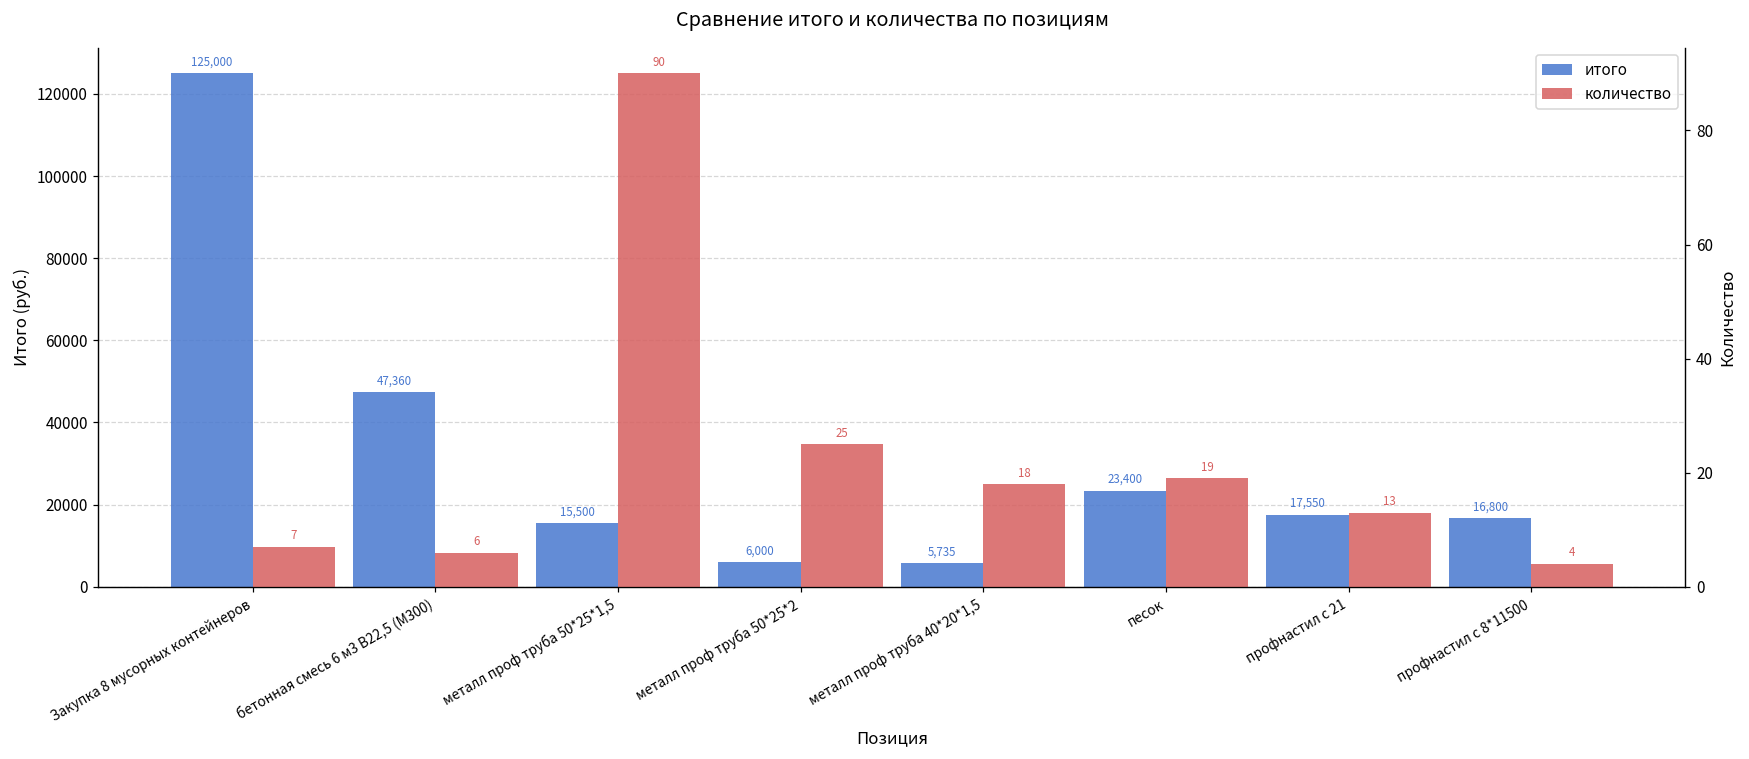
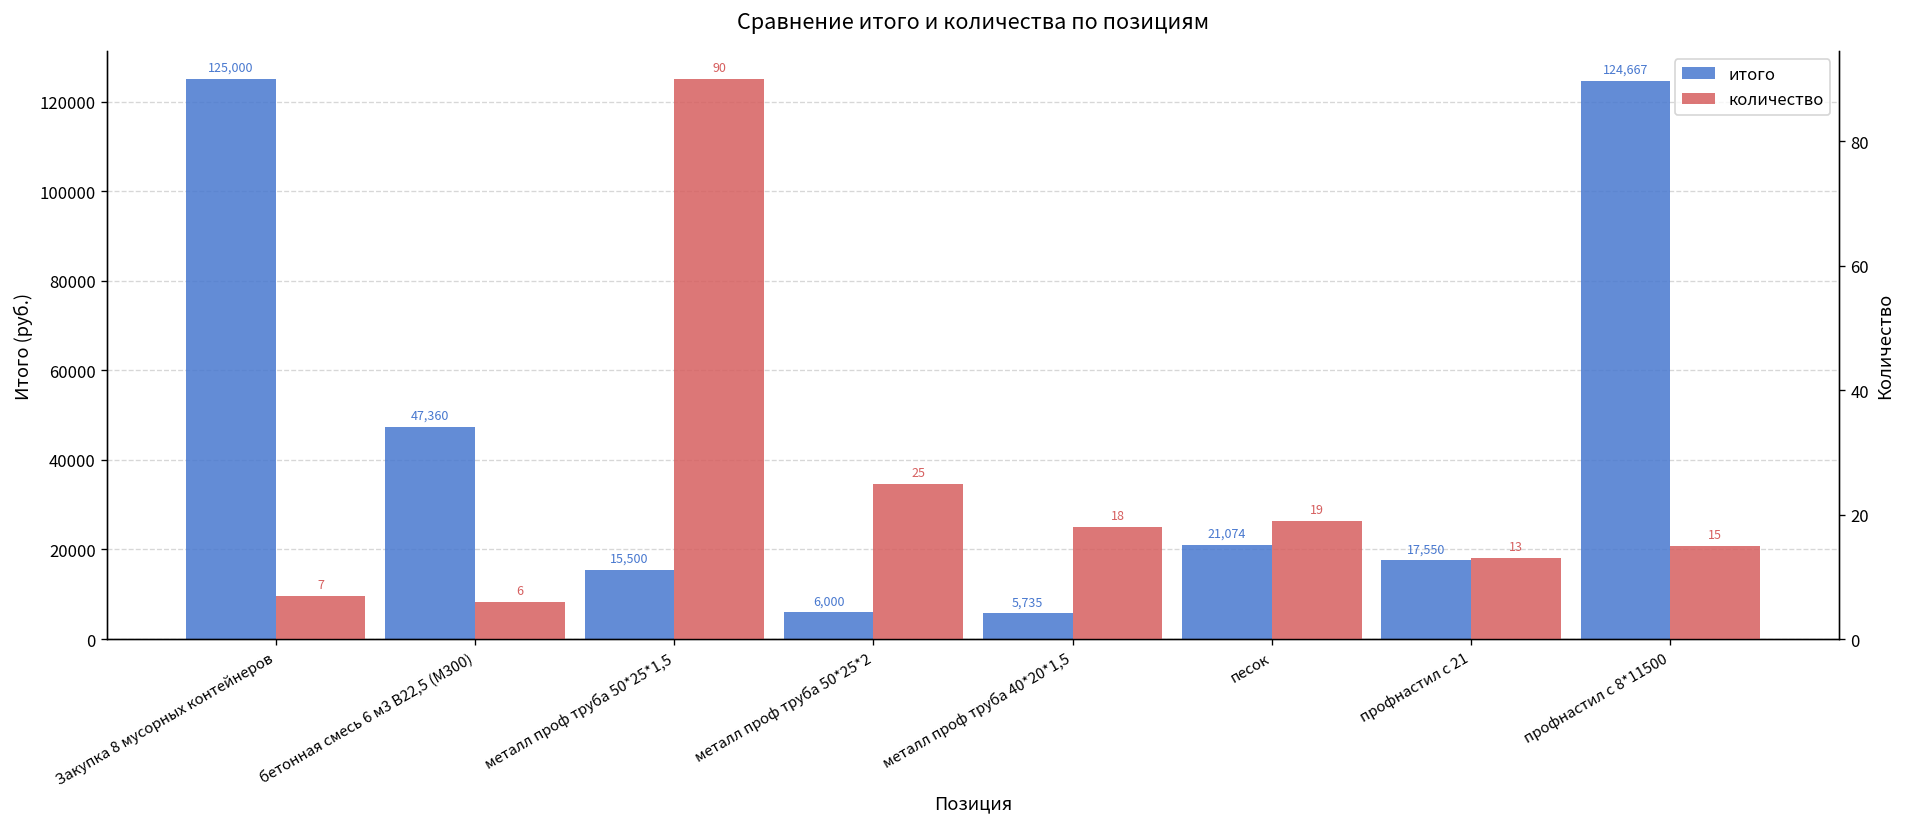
итого, песок: 23,400 -> 21,074
итого, профнастил с 8*11500: 16,800 -> 124,667
количество, профнастил с 8*11500: 4 -> 15
